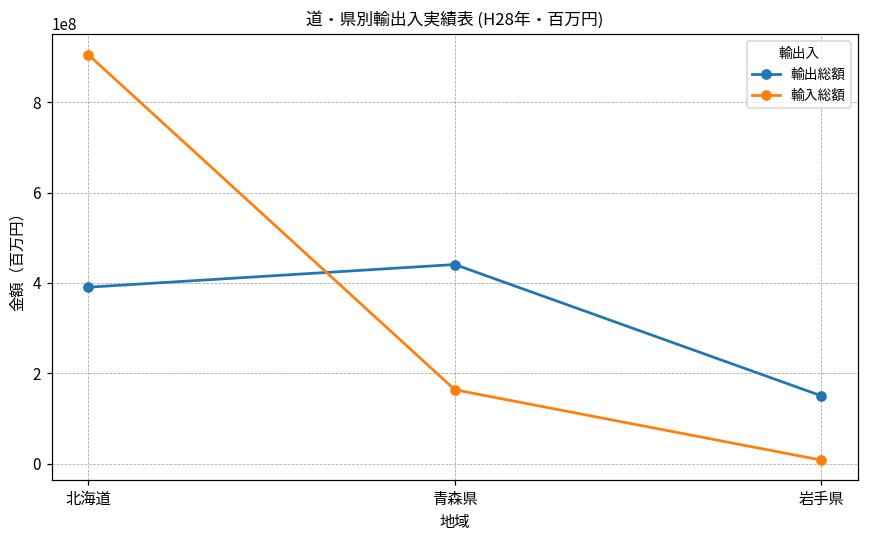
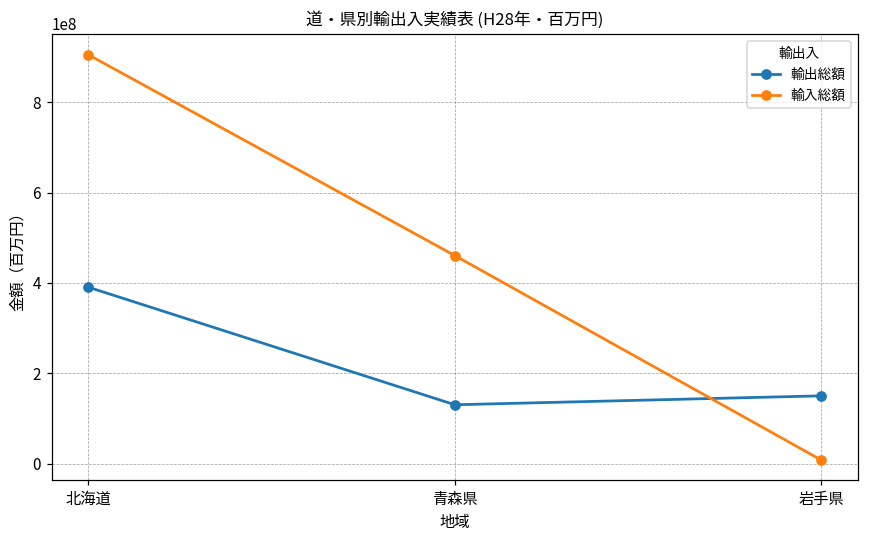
輸出総額, 青森県: 440000000 -> 130000000
輸入総額, 青森県: 160000000 -> 460000000
